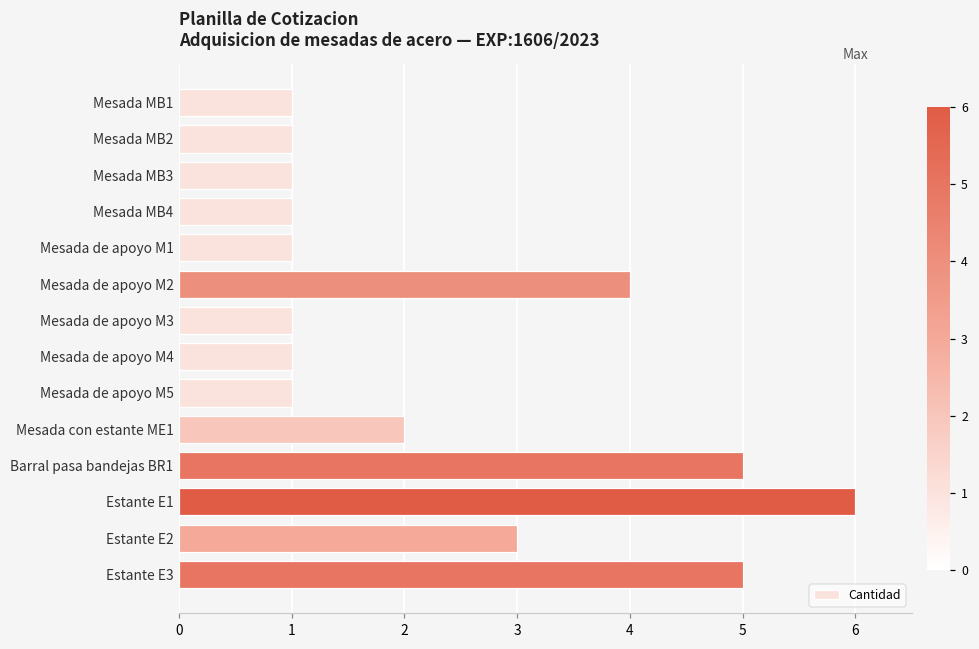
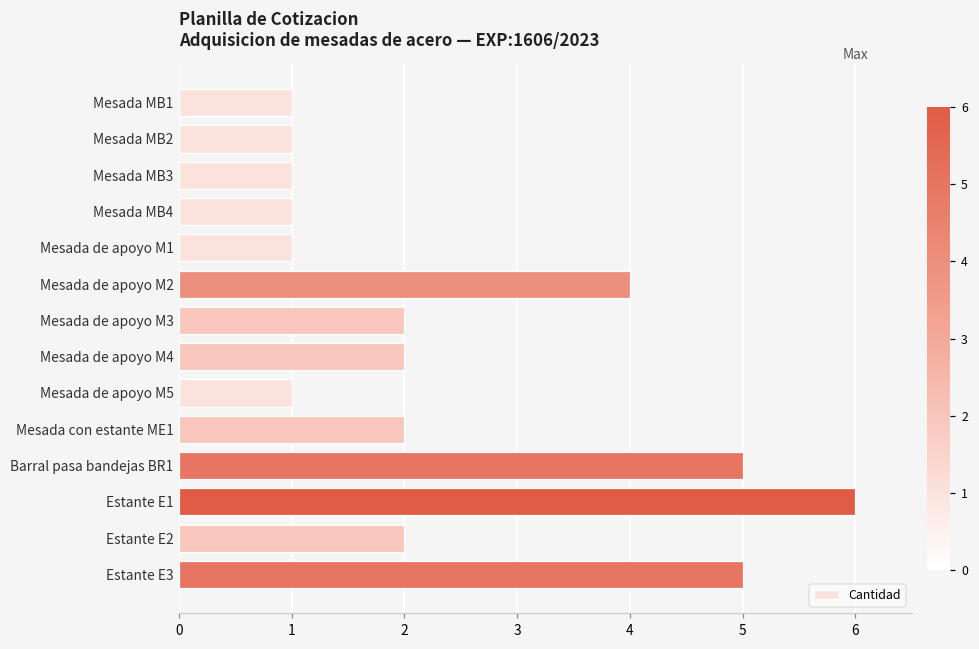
Mesada de apoyo M3: 1 -> 2
Mesada de apoyo M4: 1 -> 2
Estante E2: 3 -> 2
